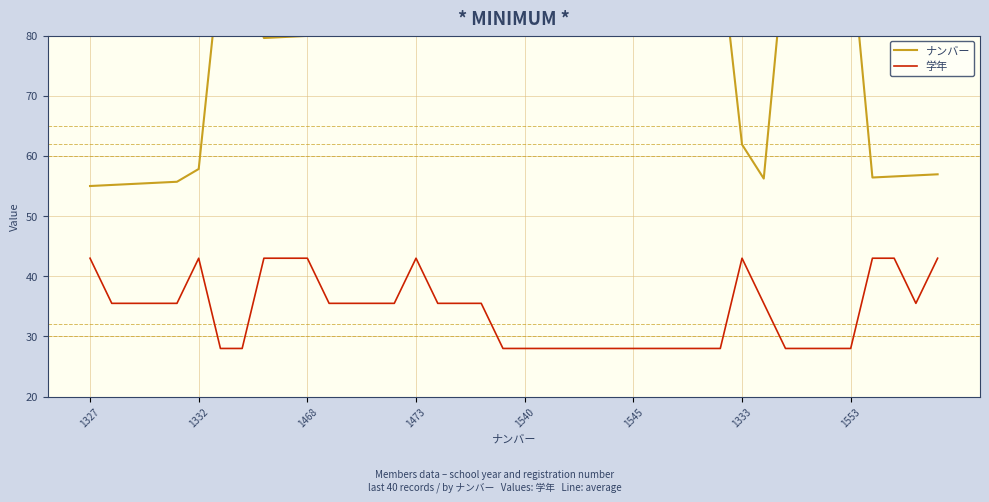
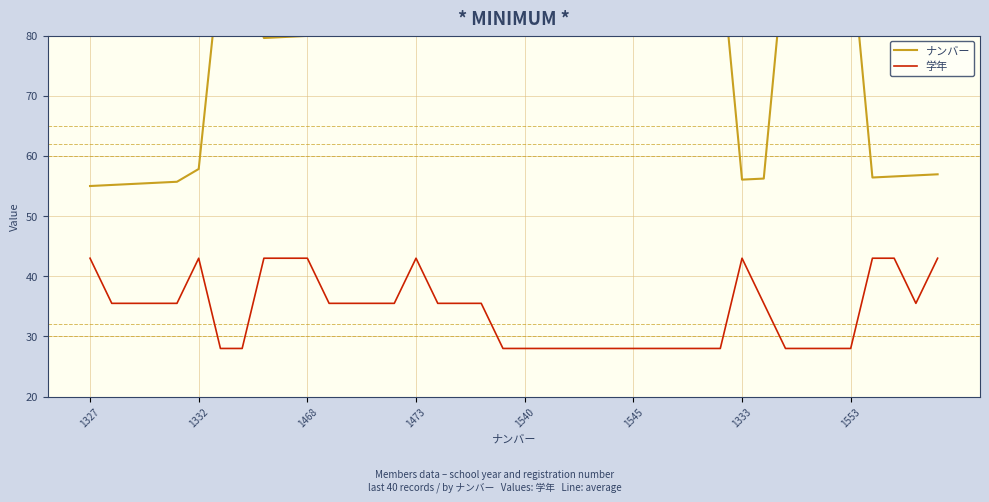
ナンバー, 1333: 62 -> 56
